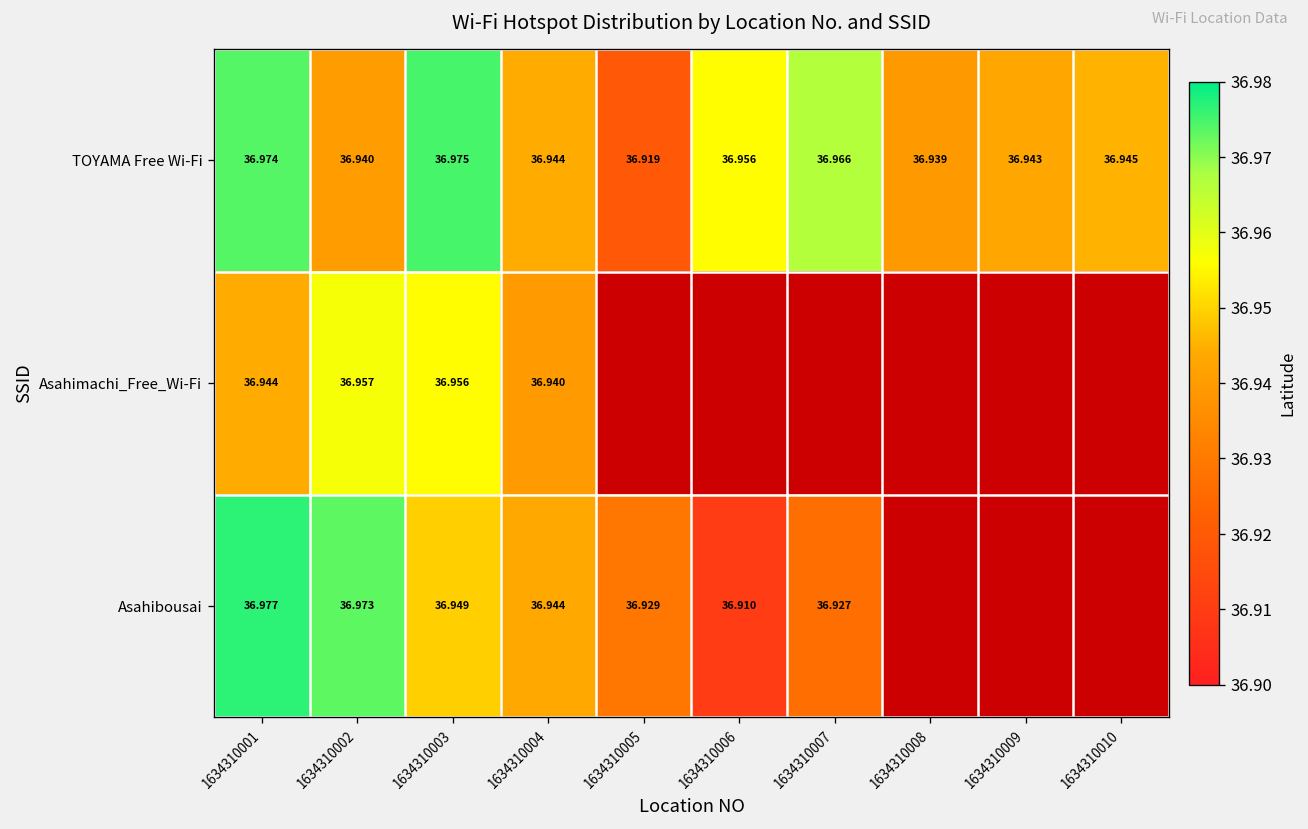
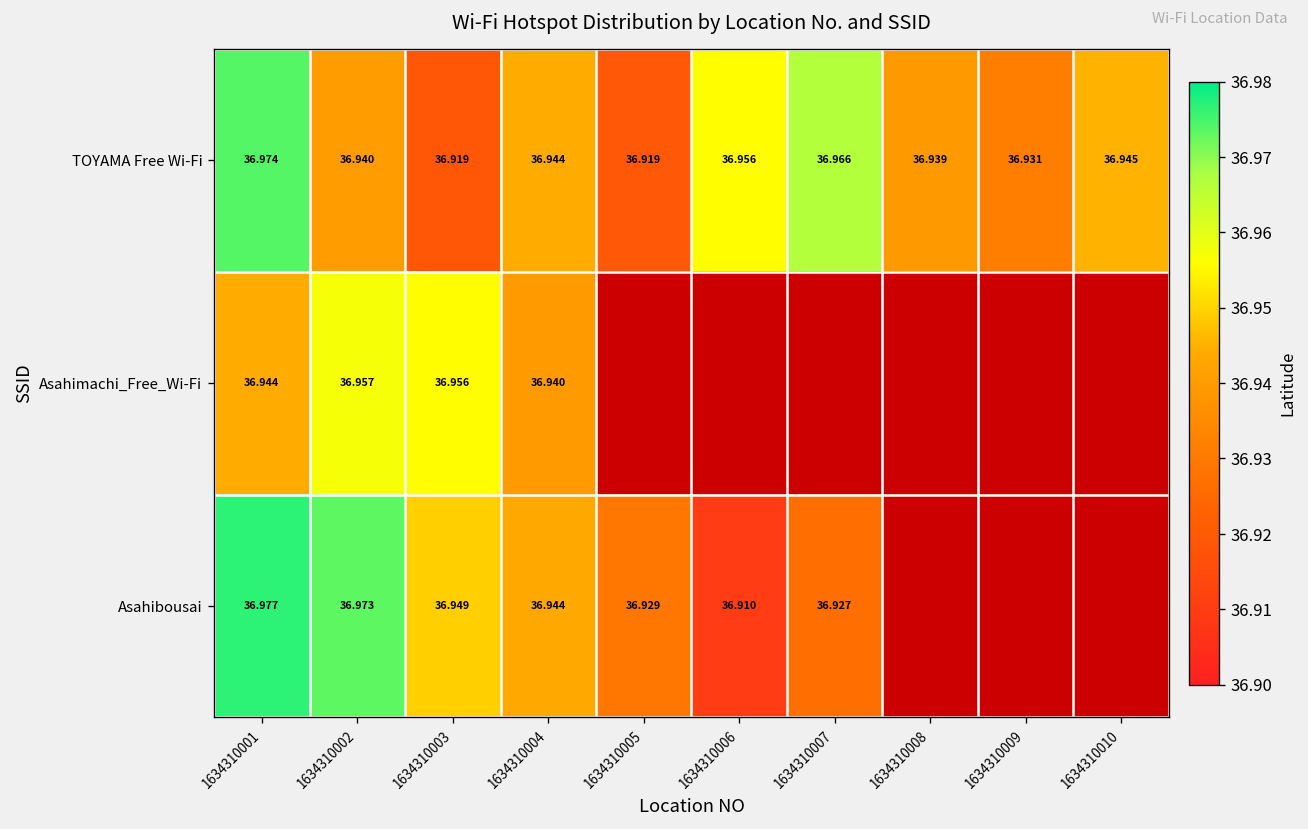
TOYAMA Free Wi-Fi, 1634310003: 36.975 -> 36.919
TOYAMA Free Wi-Fi, 1634310009: 36.943 -> 36.931
